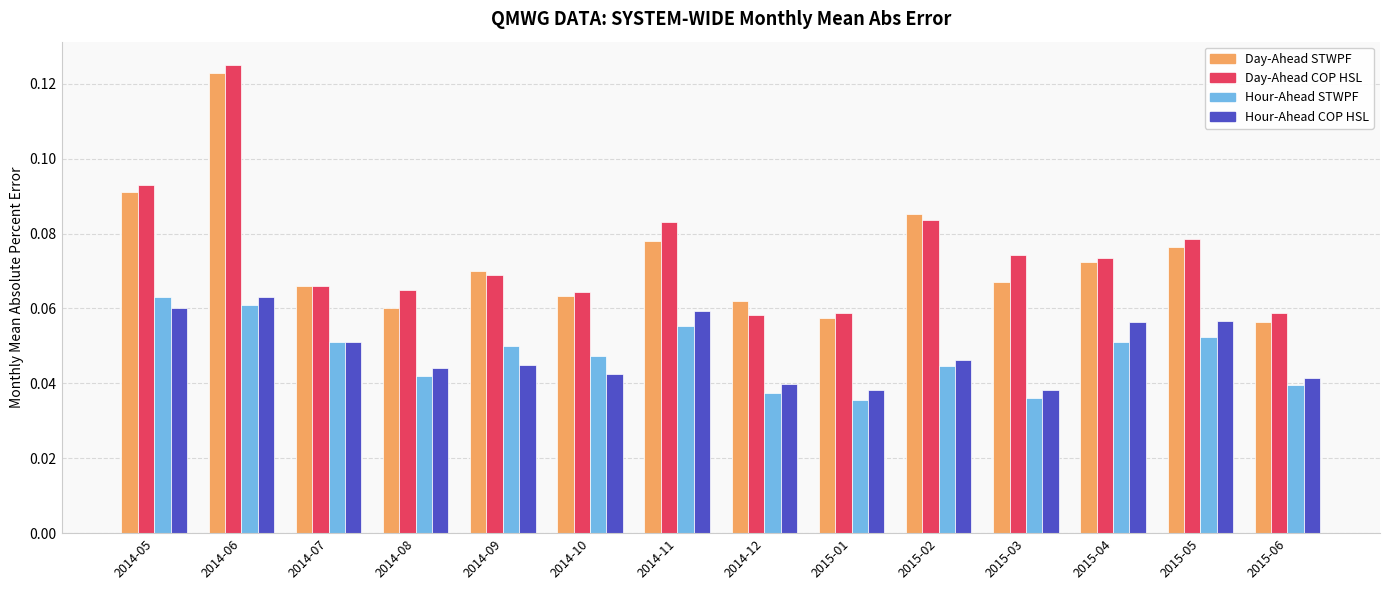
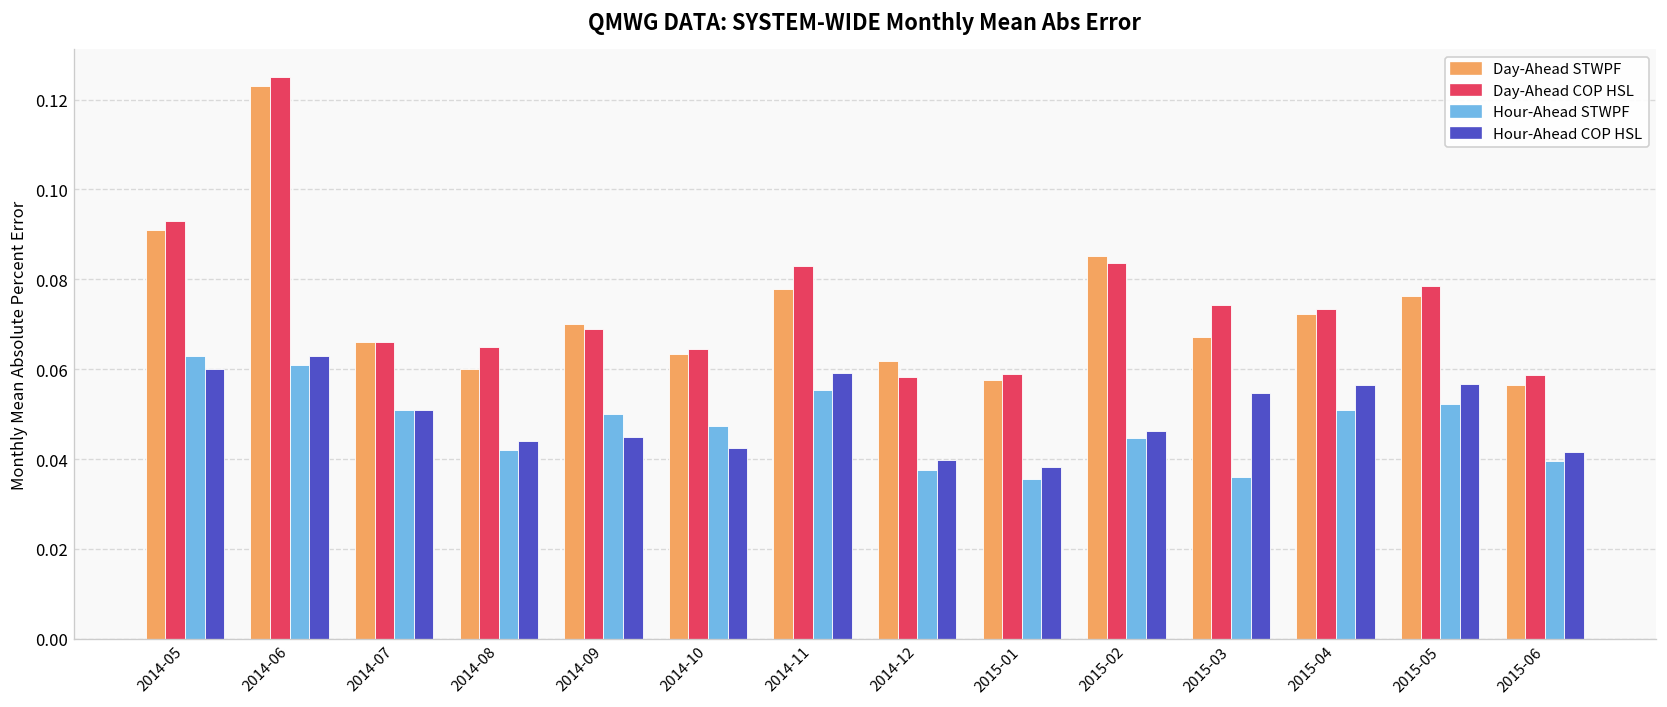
Hour-Ahead COP HSL, 2015-03: 0.038 -> 0.055
